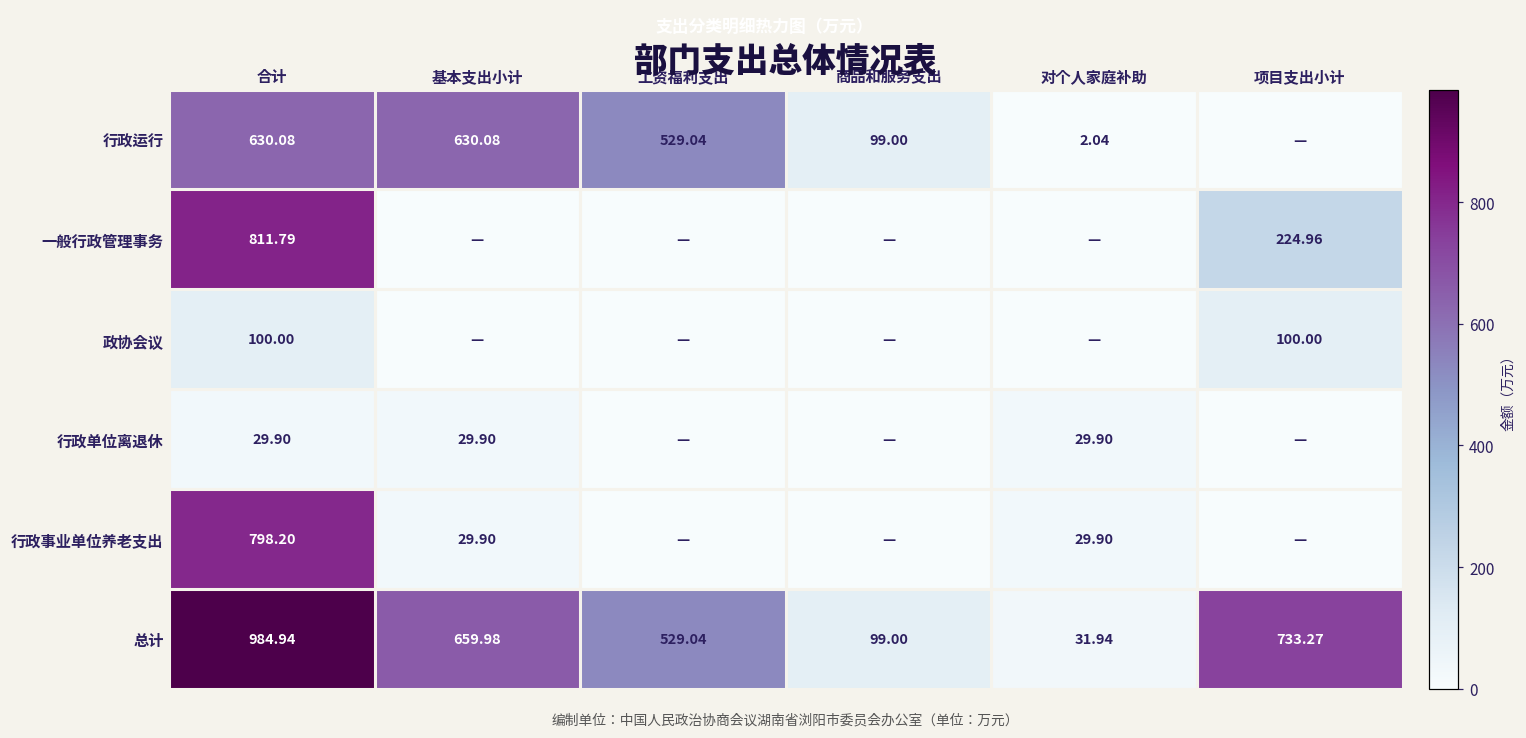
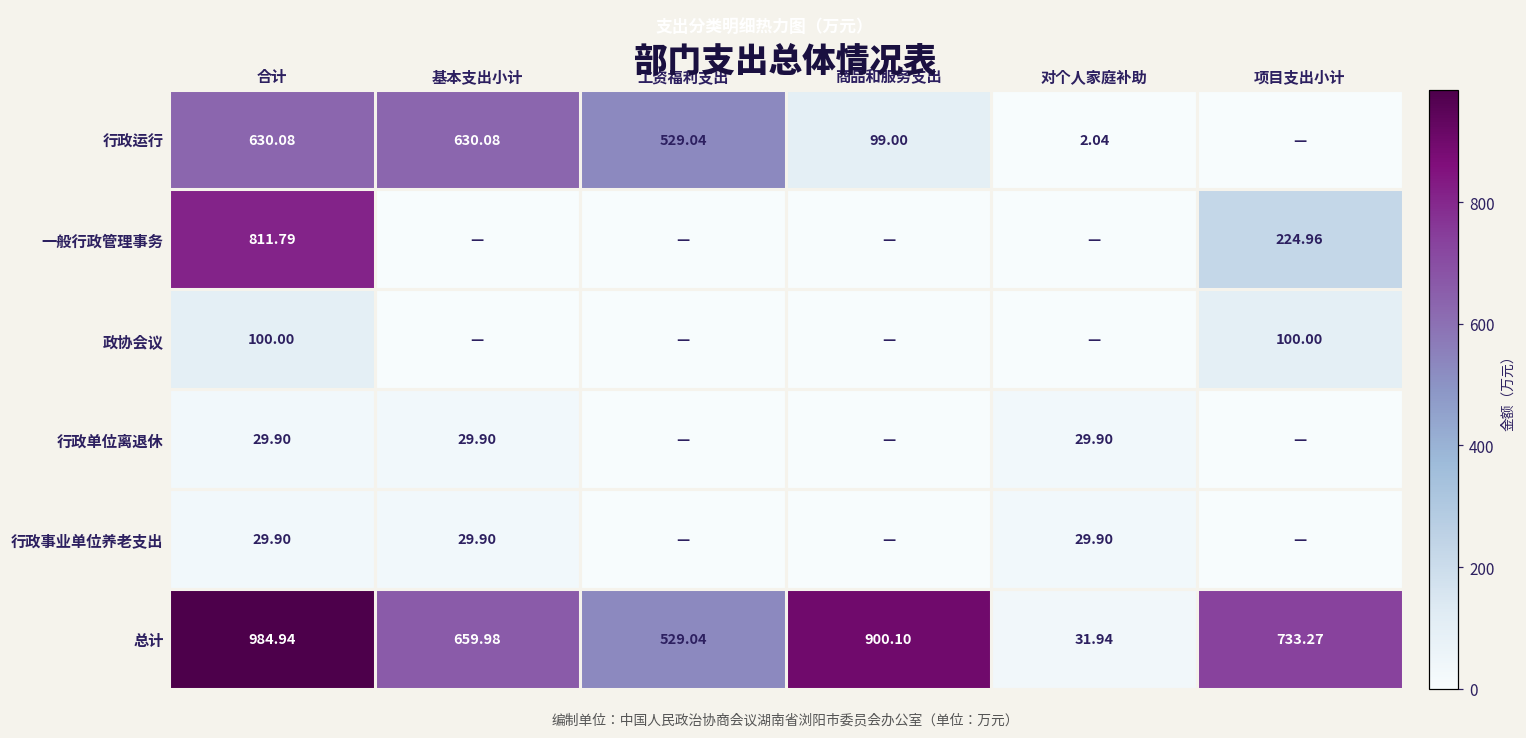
行政事业单位养老支出, 合计: 798.20 -> 29.90
总计, 商品和服务支出: 99.00 -> 900.10
